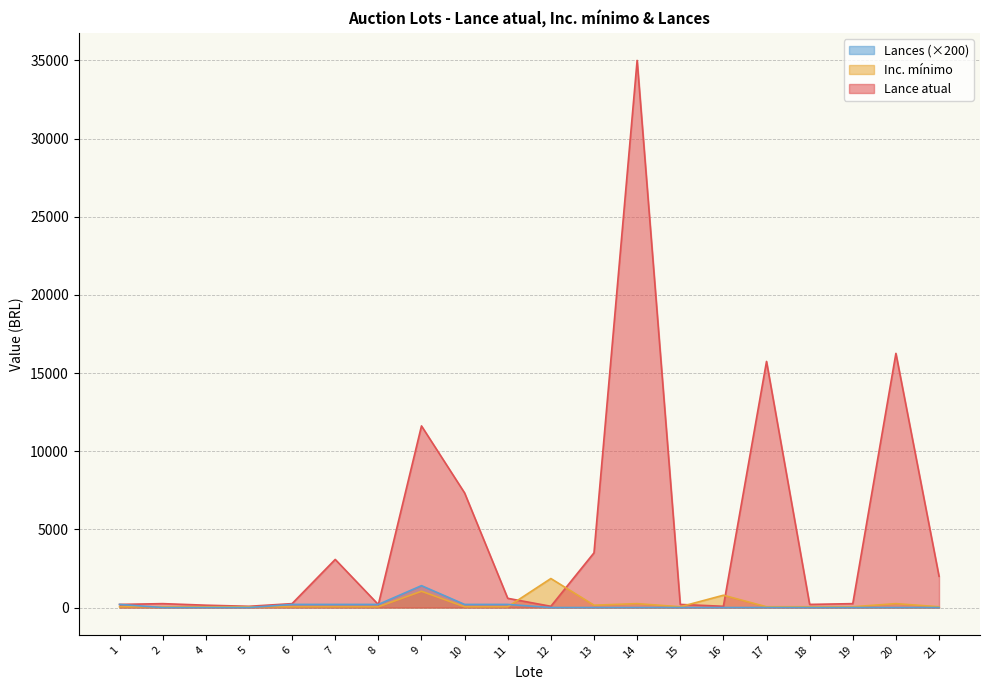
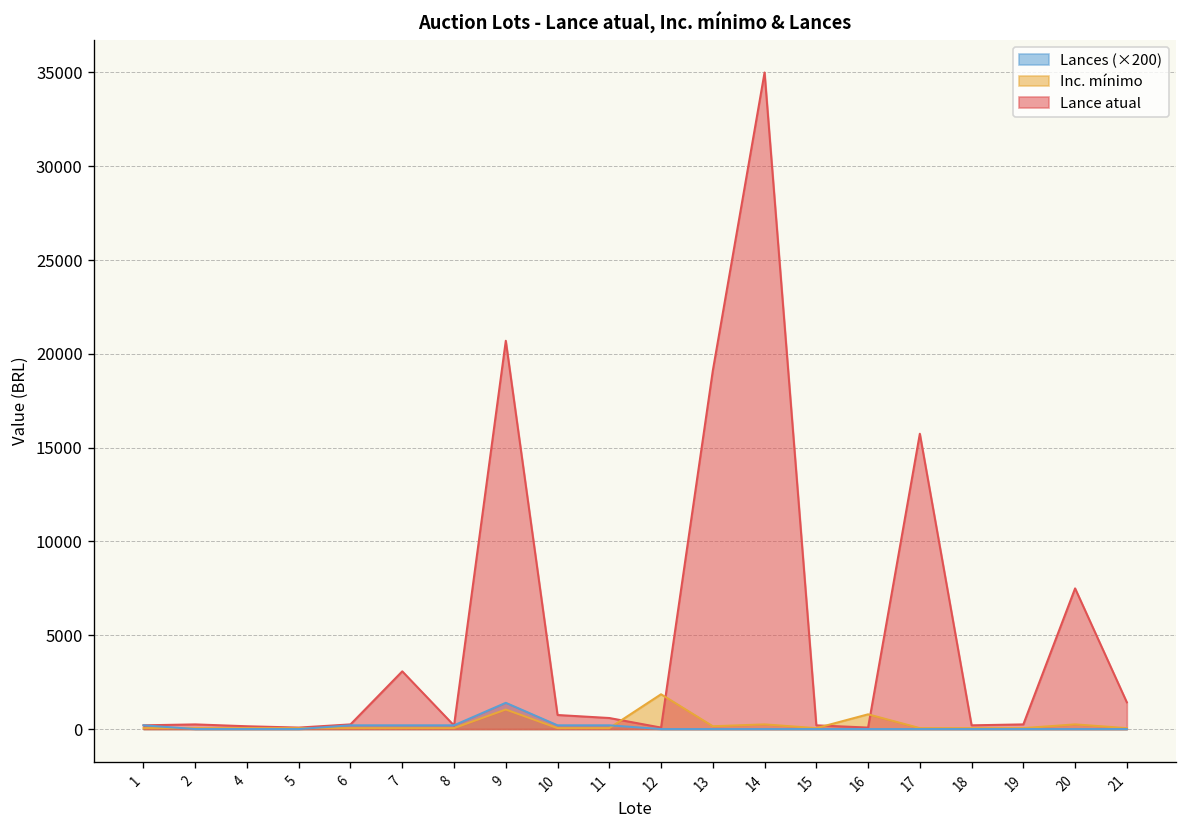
Lance atual, 9: 11600 -> 20700
Lance atual, 10: 7300 -> 800
Lance atual, 13: 3500 -> 19100
Lance atual, 20: 16300 -> 7500
Lance atual, 21: 2000 -> 1400
